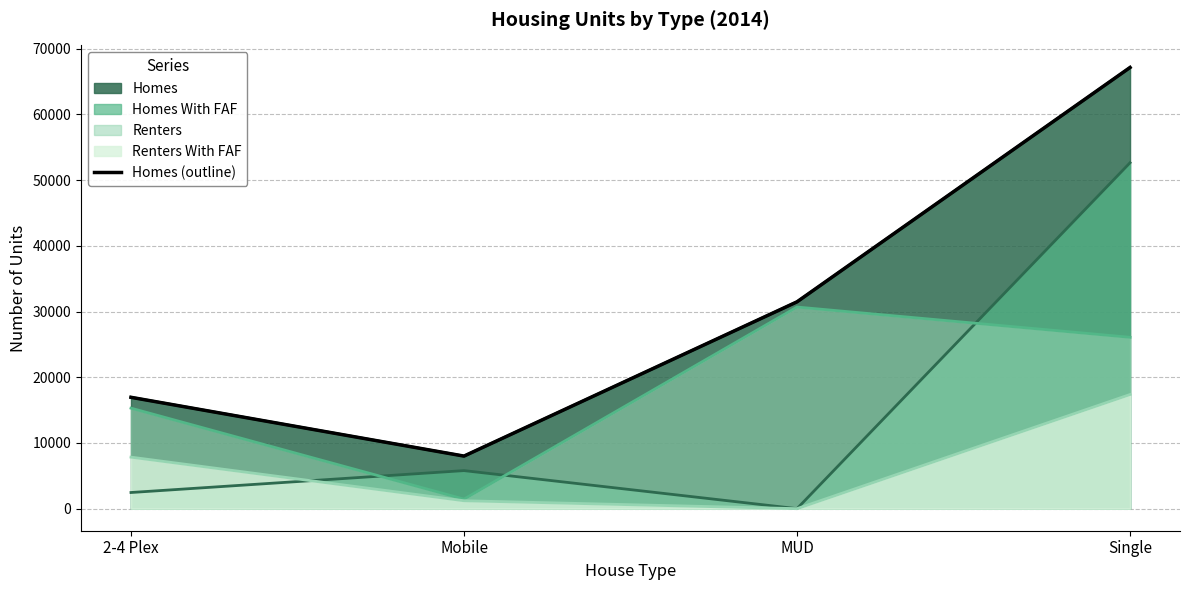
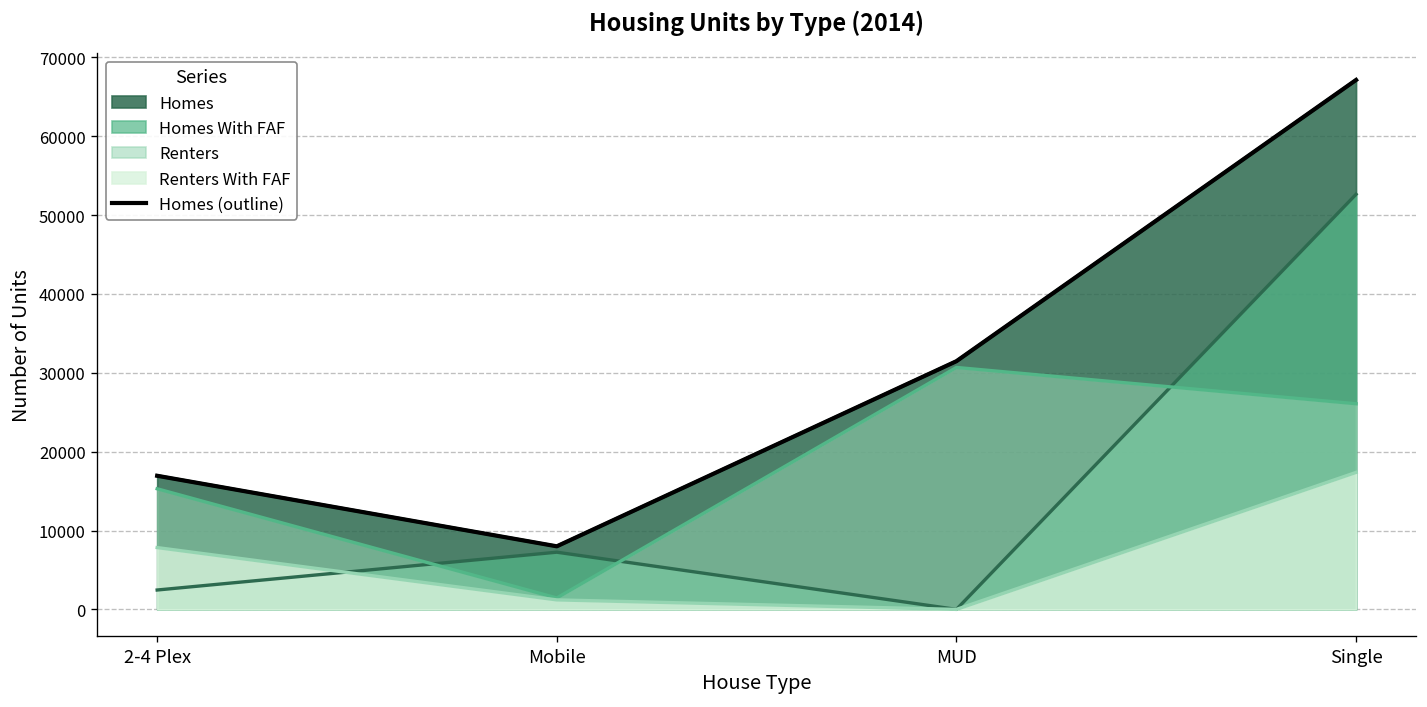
Homes With FAF, Mobile: 6000 -> 7000
